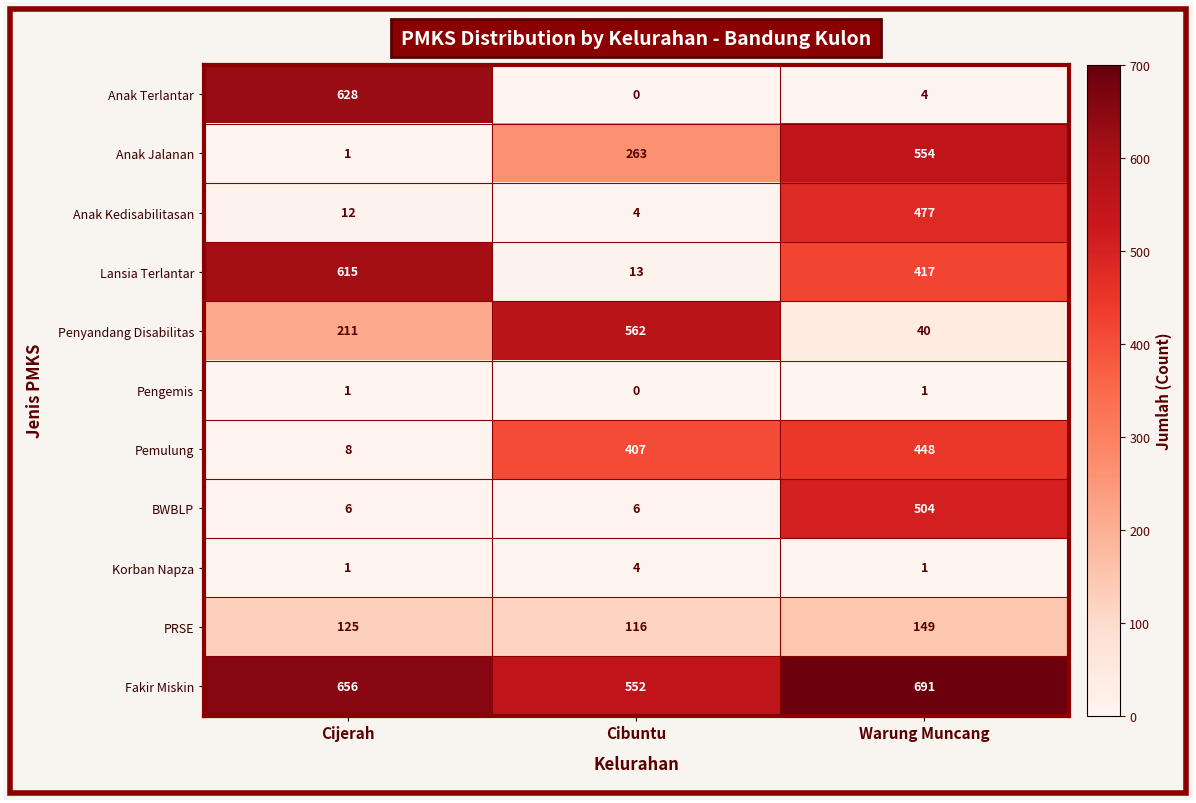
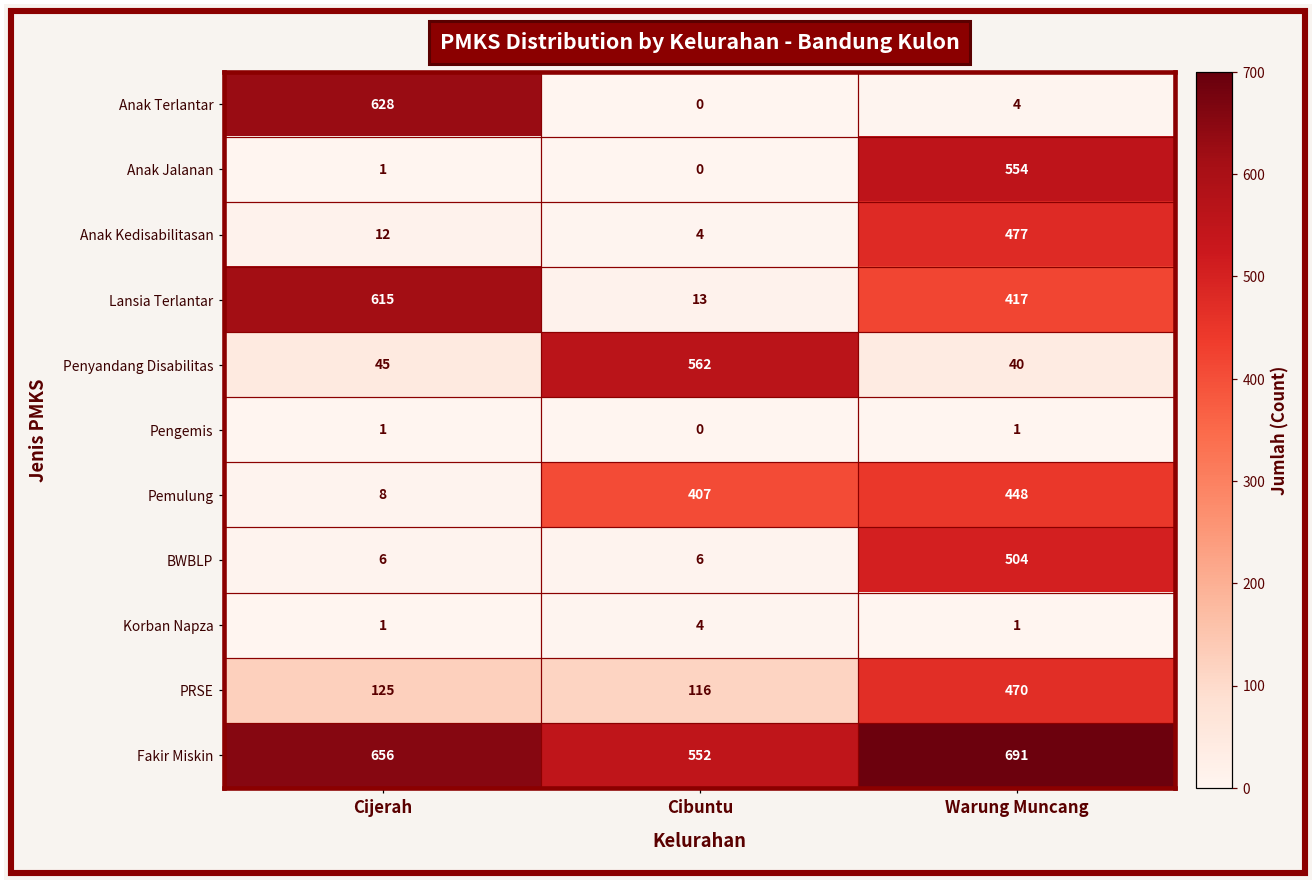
Anak Jalanan, Cibuntu: 263 -> 0
Penyandang Disabilitas, Cijerah: 211 -> 45
PRSE, Warung Muncang: 149 -> 470
